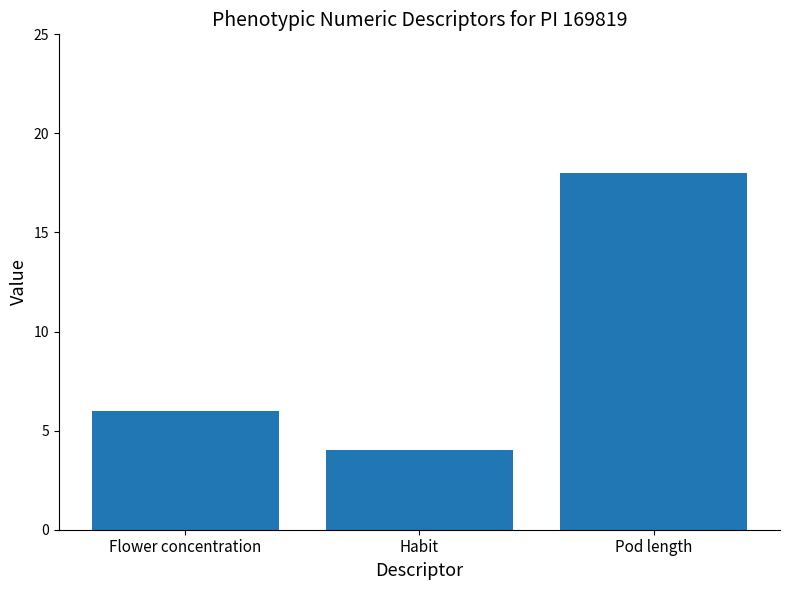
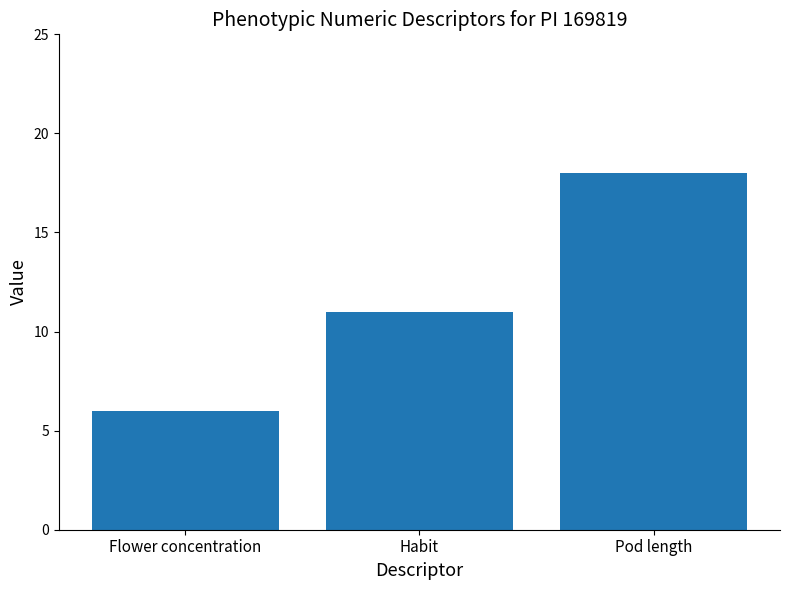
Habit: 4 -> 11
